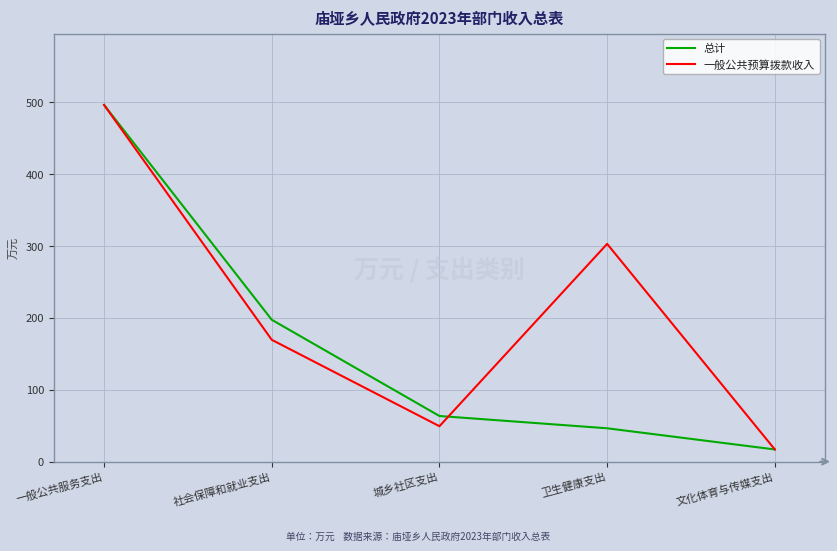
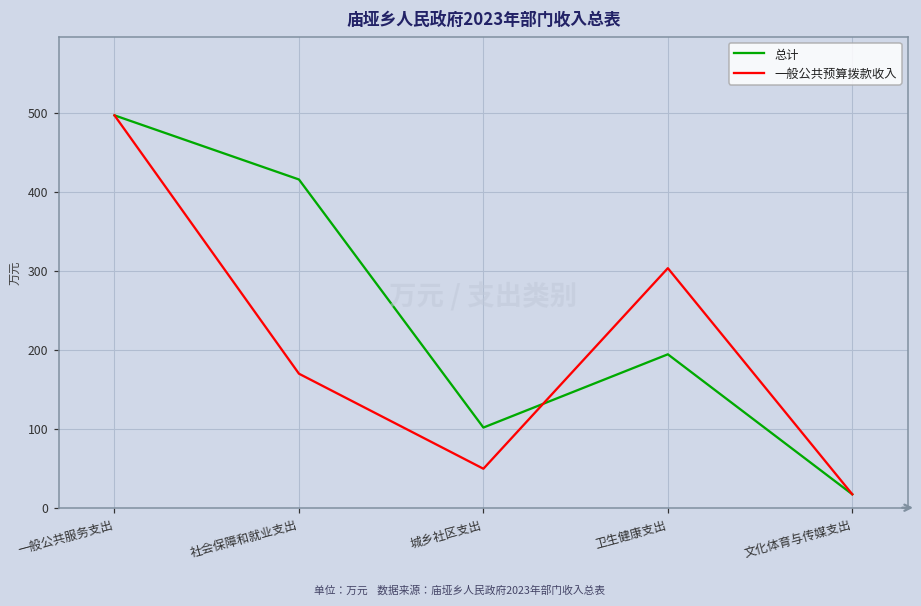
总计, 社会保障和就业支出: 200 -> 420
总计, 城乡社区支出: 60 -> 100
总计, 卫生健康支出: 50 -> 190
